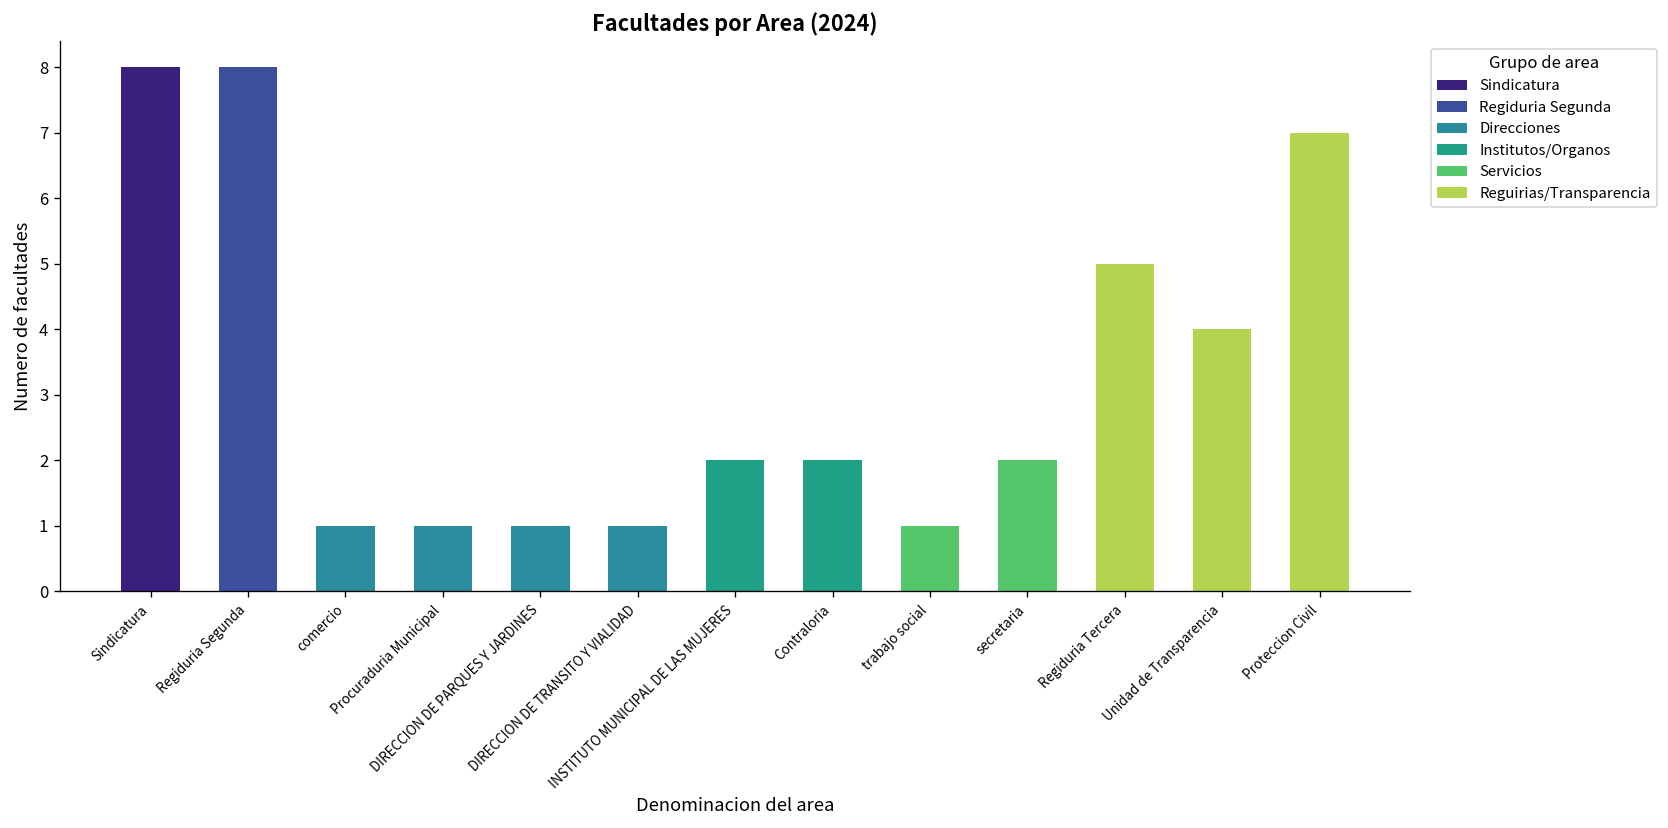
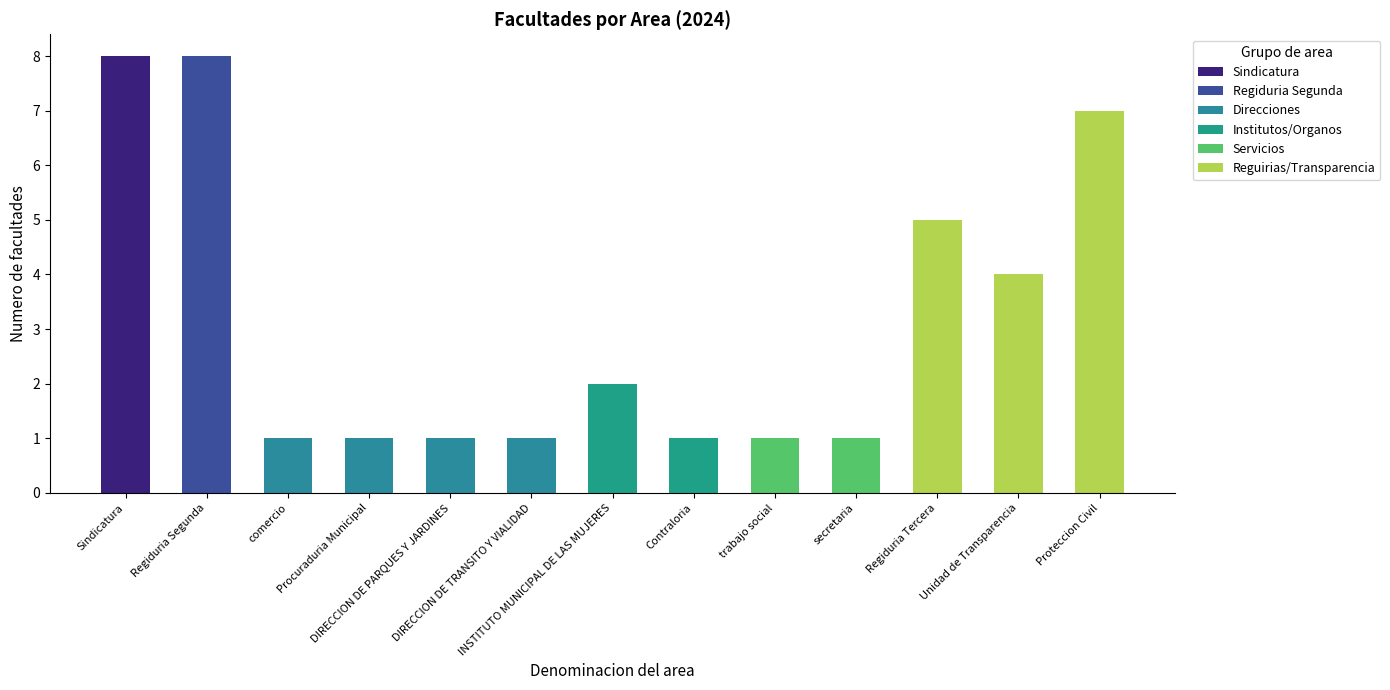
Contraloria: 2 -> 1
secretaria: 2 -> 1
